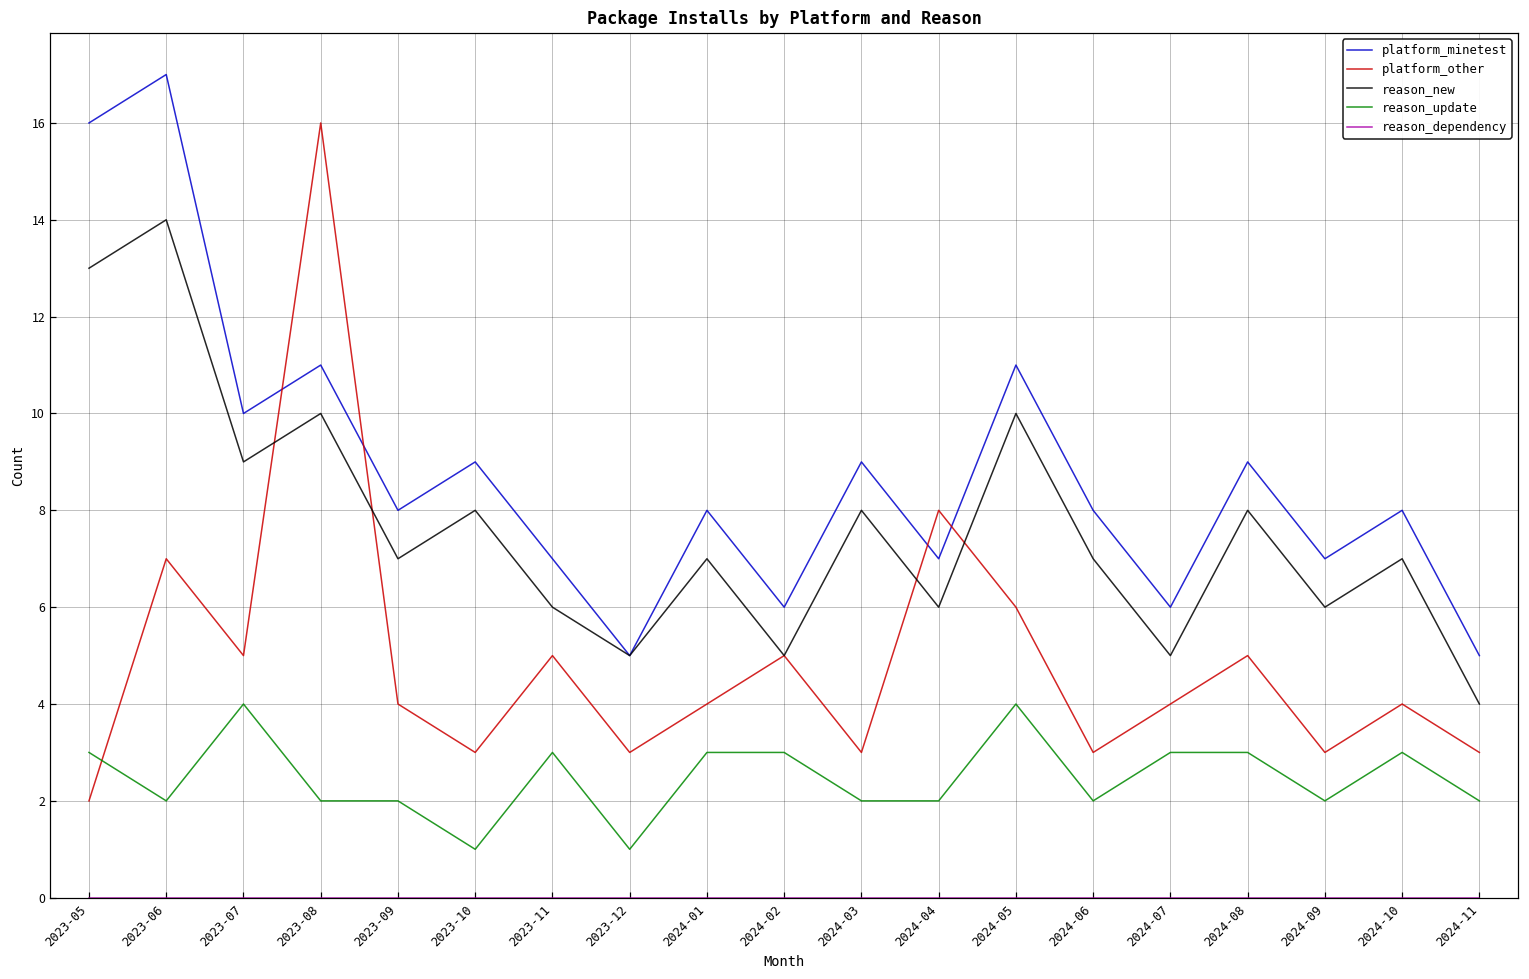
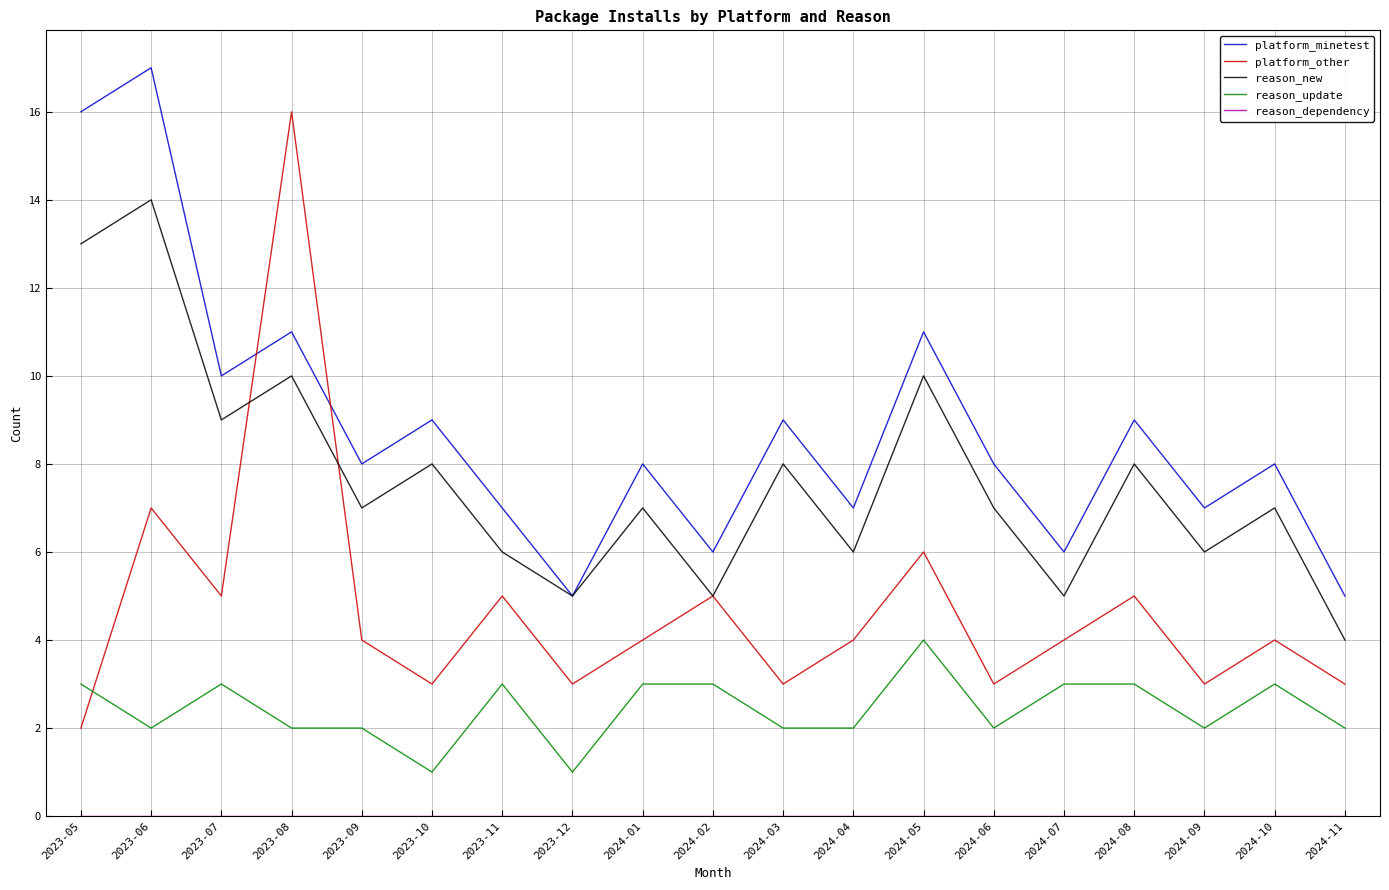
reason_update, 2023-07: 4 -> 3
platform_other, 2024-04: 8 -> 4
